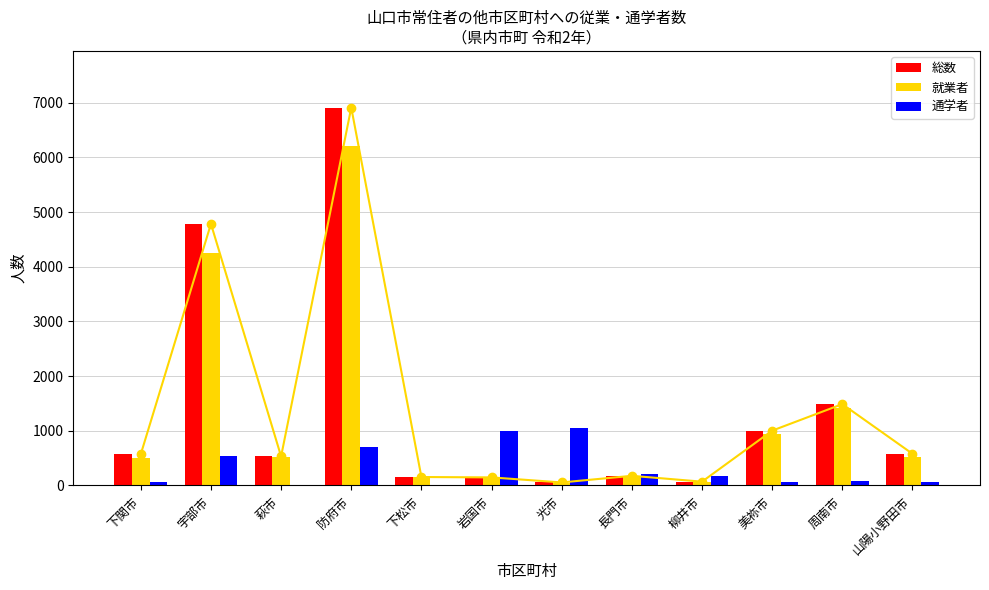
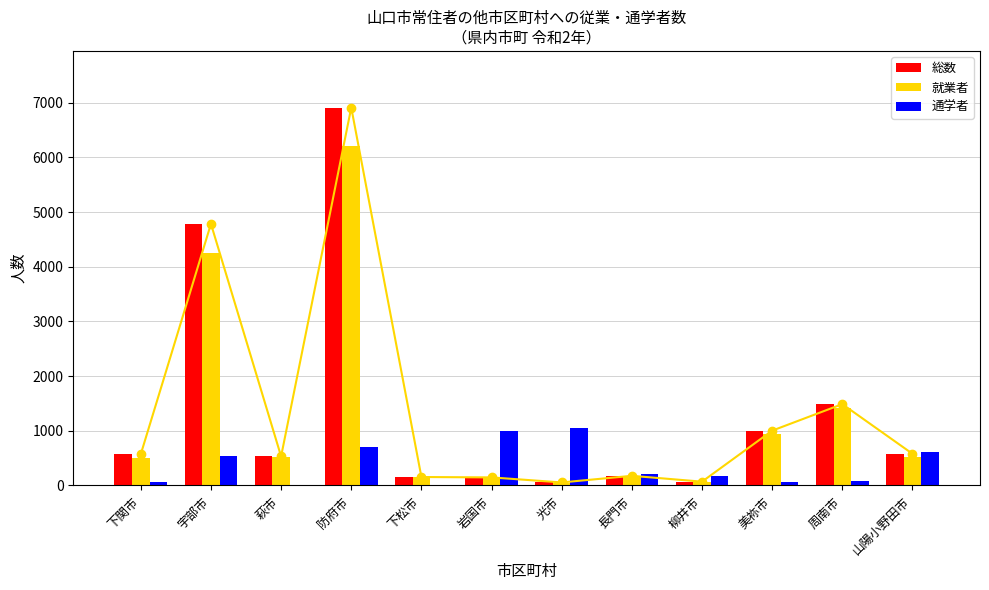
通学者, 山陽小野田市: 100 -> 600
